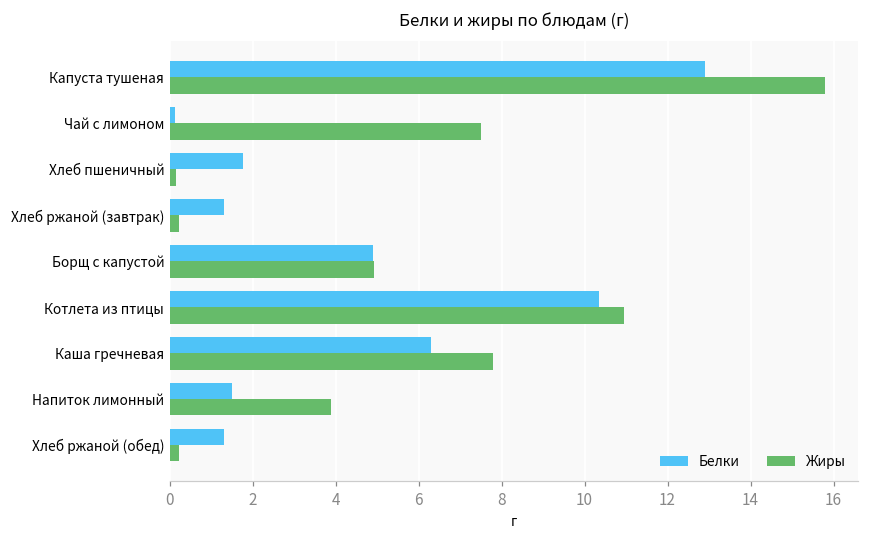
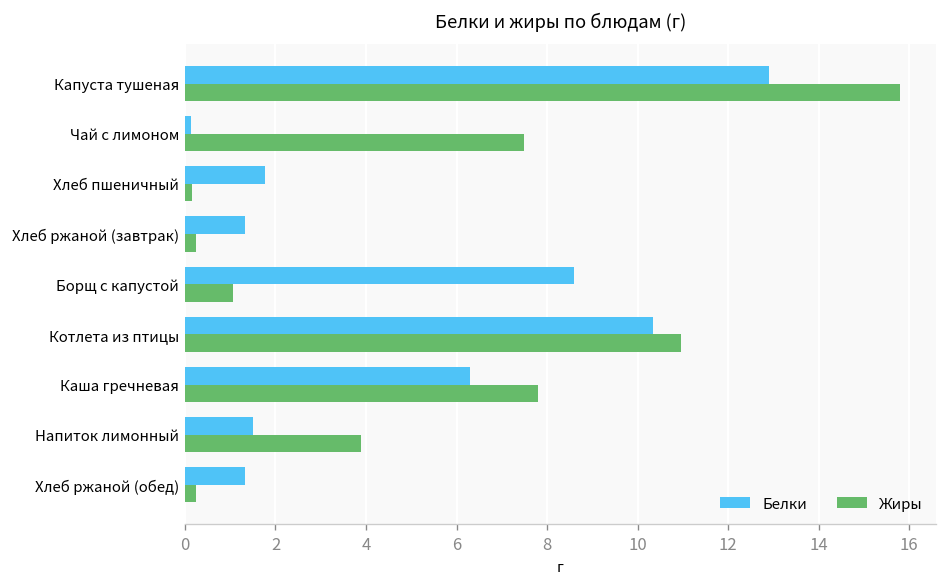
Белки, Борщ с капустой: 4.9 -> 8.6
Жиры, Борщ с капустой: 4.9 -> 1.1
